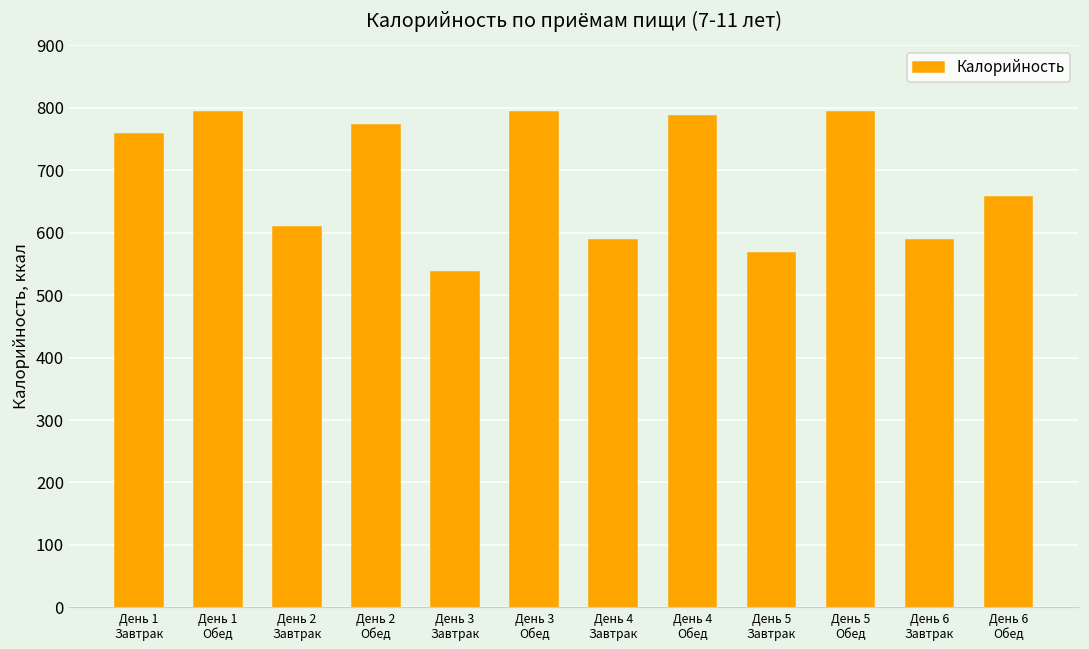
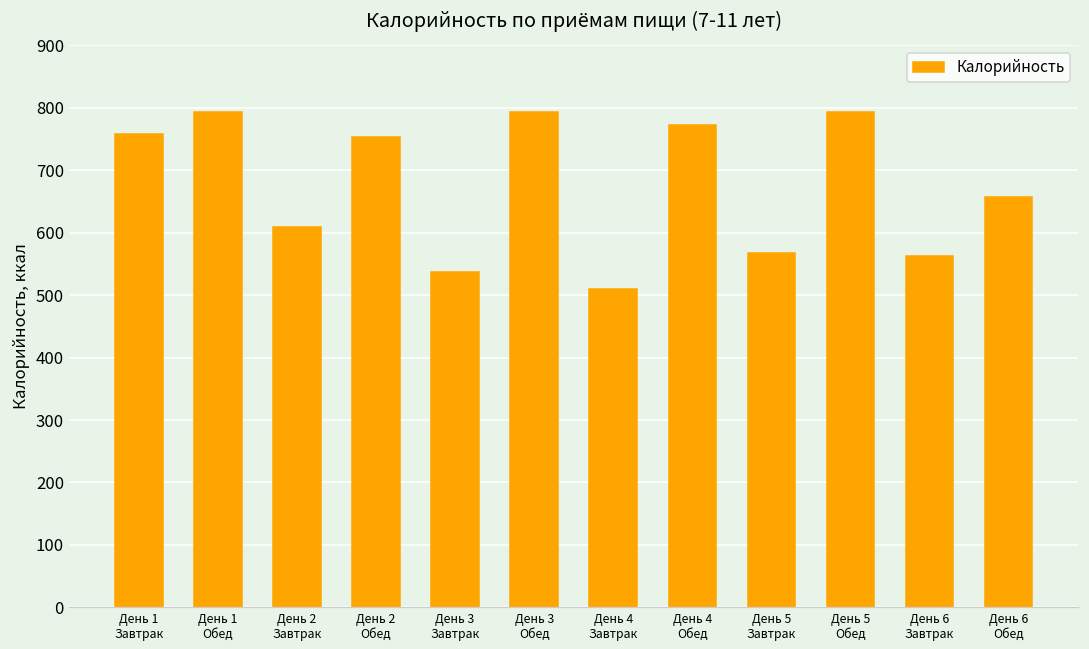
День 2 Обед: 770 -> 750
День 4 Завтрак: 590 -> 510
День 4 Обед: 790 -> 770
День 6 Завтрак: 590 -> 560
